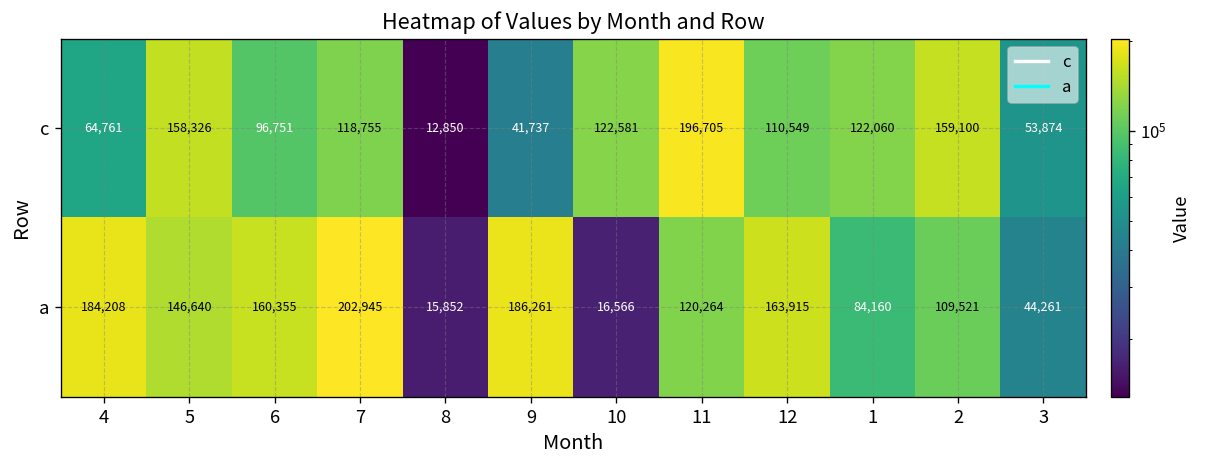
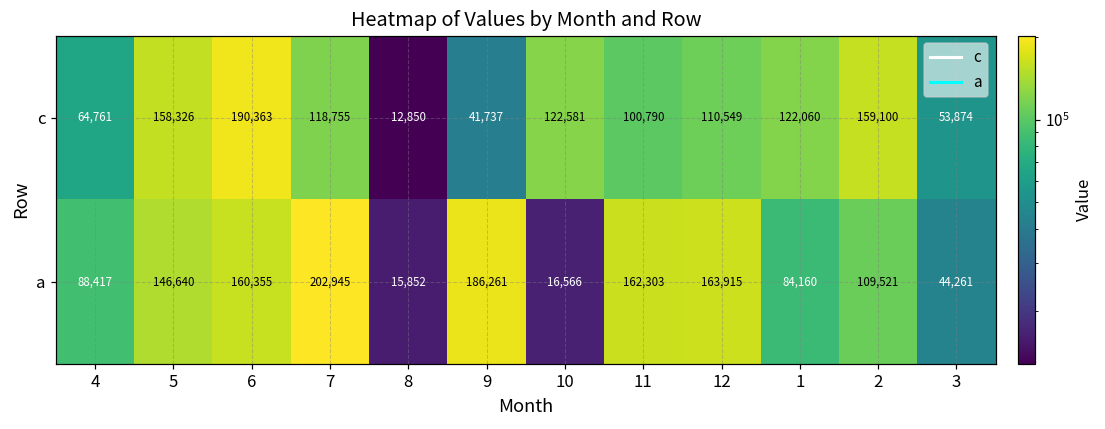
c, 6: 96,751 -> 190,363
c, 11: 196,705 -> 100,790
a, 4: 184,208 -> 88,417
a, 11: 120,264 -> 162,303
